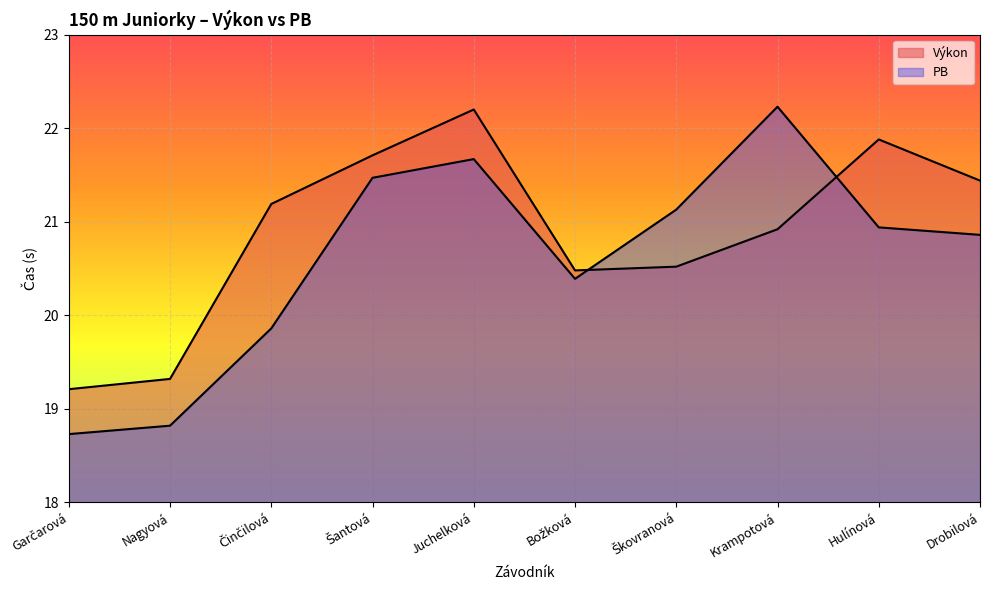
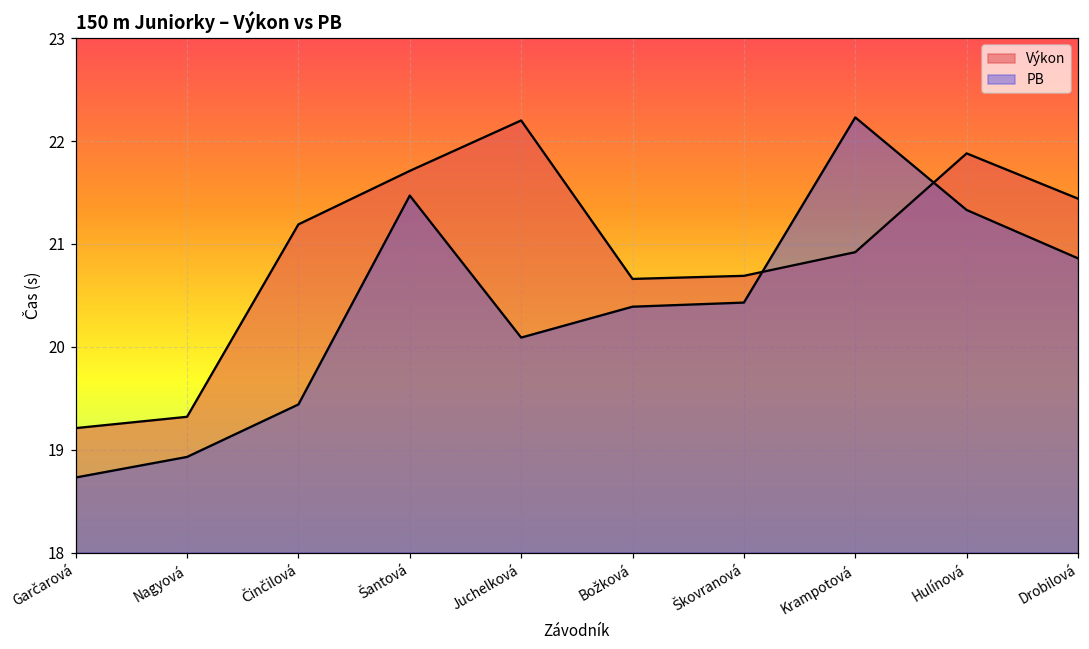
PB, Nagyová: 18.8 -> 18.9
PB, Činčilová: 19.9 -> 19.4
PB, Juchelková: 21.7 -> 20.1
Výkon, Božková: 20.5 -> 20.7
Výkon, Škovranová: 20.5 -> 20.7
PB, Škovranová: 21.1 -> 20.4
PB, Hulínová: 20.9 -> 21.3
